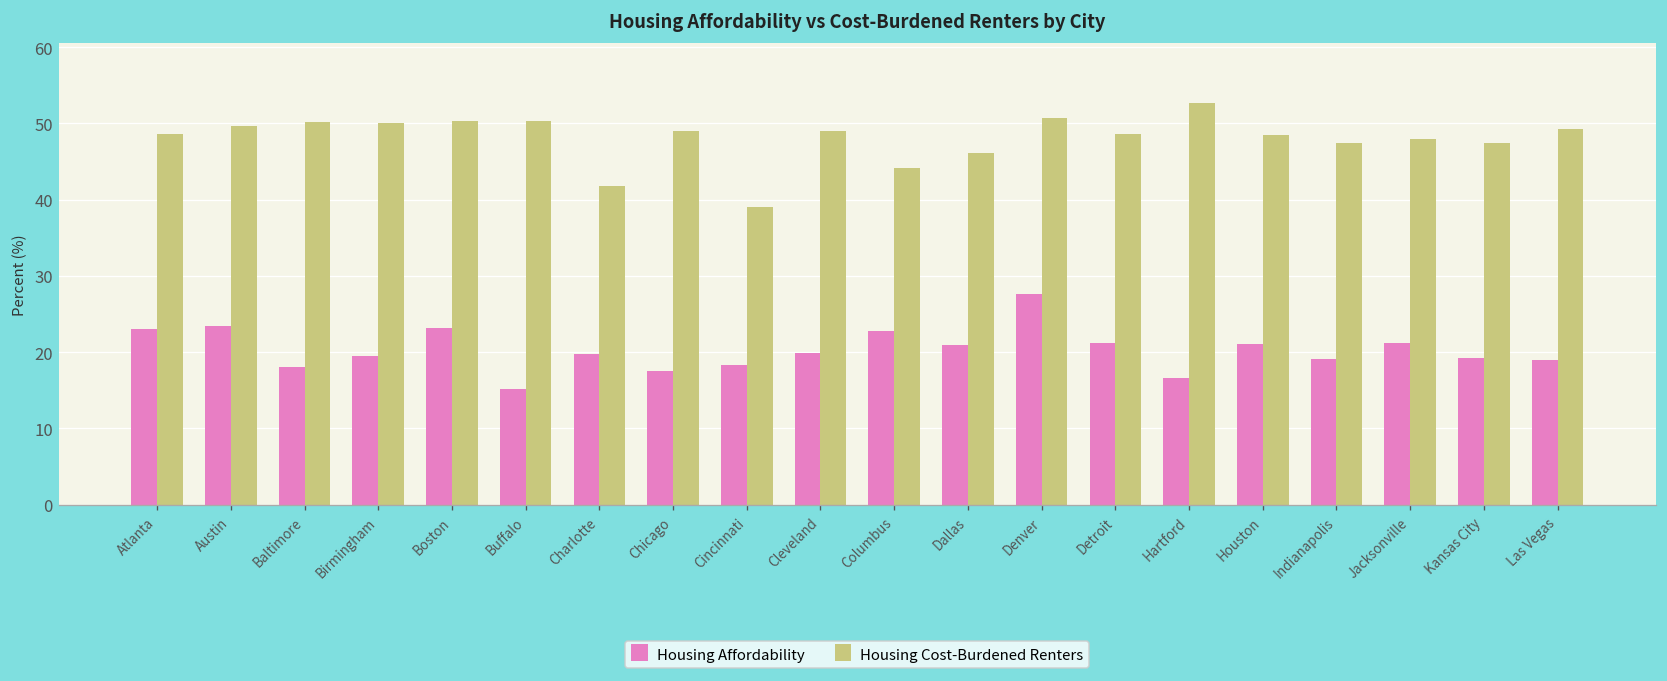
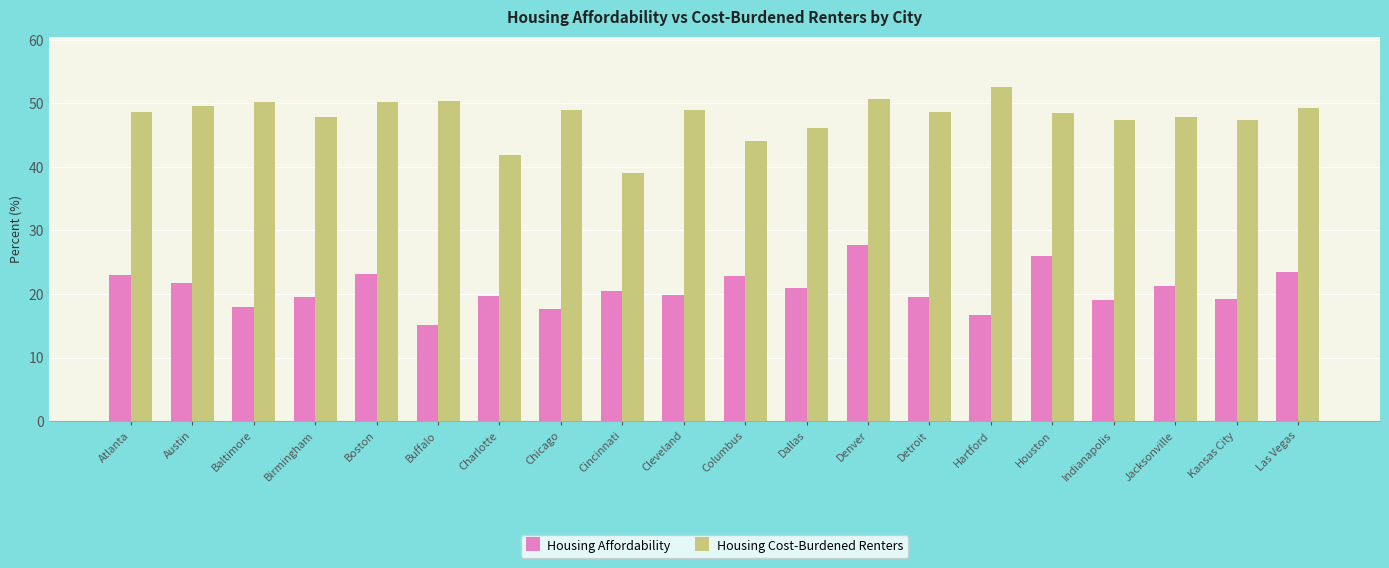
Housing Affordability, Austin: 23 -> 22
Housing Cost-Burdened Renters, Birmingham: 50 -> 48
Housing Affordability, Cincinnati: 18 -> 21
Housing Affordability, Detroit: 21 -> 20
Housing Affordability, Houston: 21 -> 26
Housing Affordability, Las Vegas: 19 -> 23
